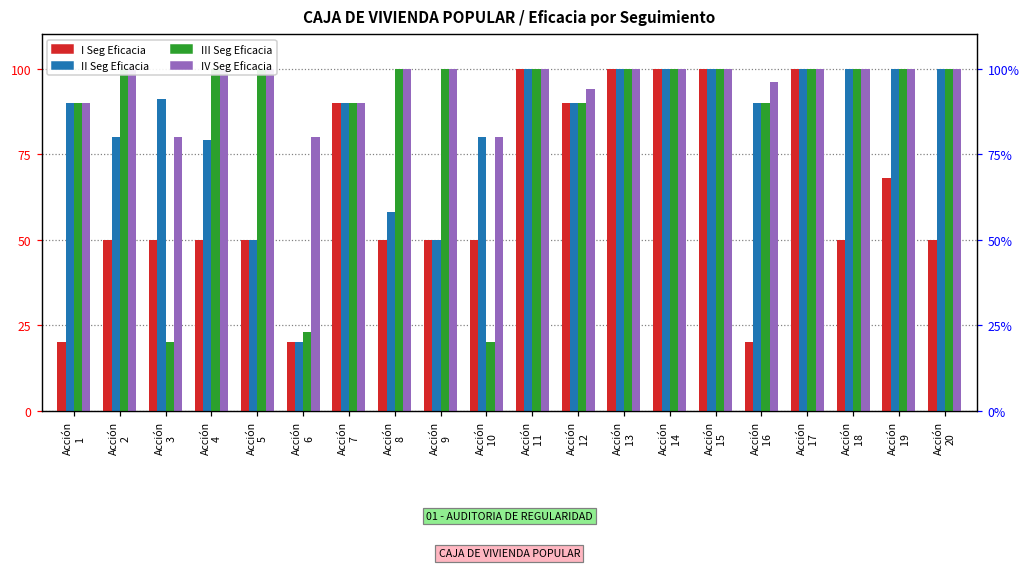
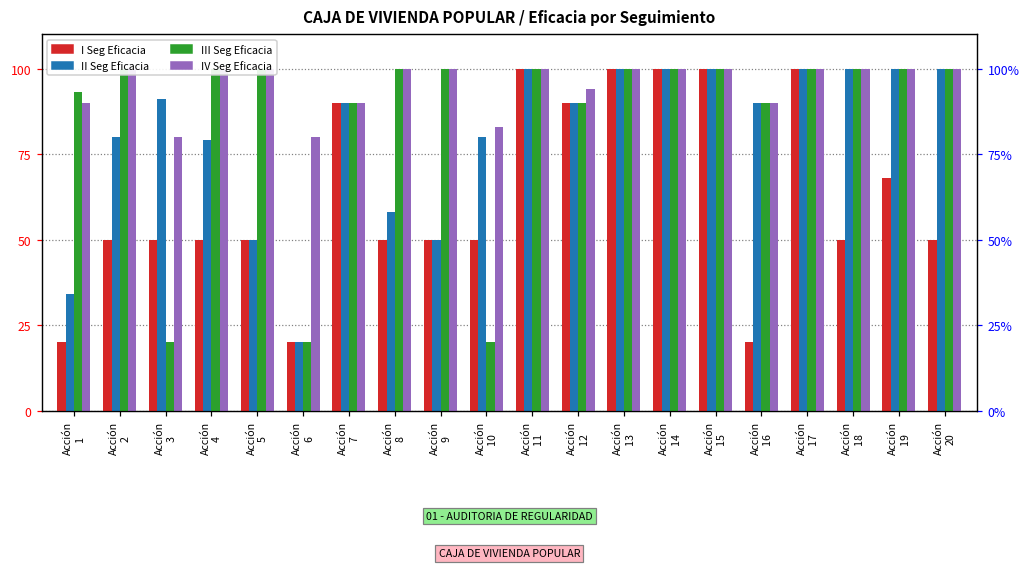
II Seg Eficacia, Acción 1: 90 -> 34
III Seg Eficacia, Acción 1: 90 -> 93
III Seg Eficacia, Acción 6: 23 -> 20
IV Seg Eficacia, Acción 10: 80 -> 83
IV Seg Eficacia, Acción 16: 96 -> 90
